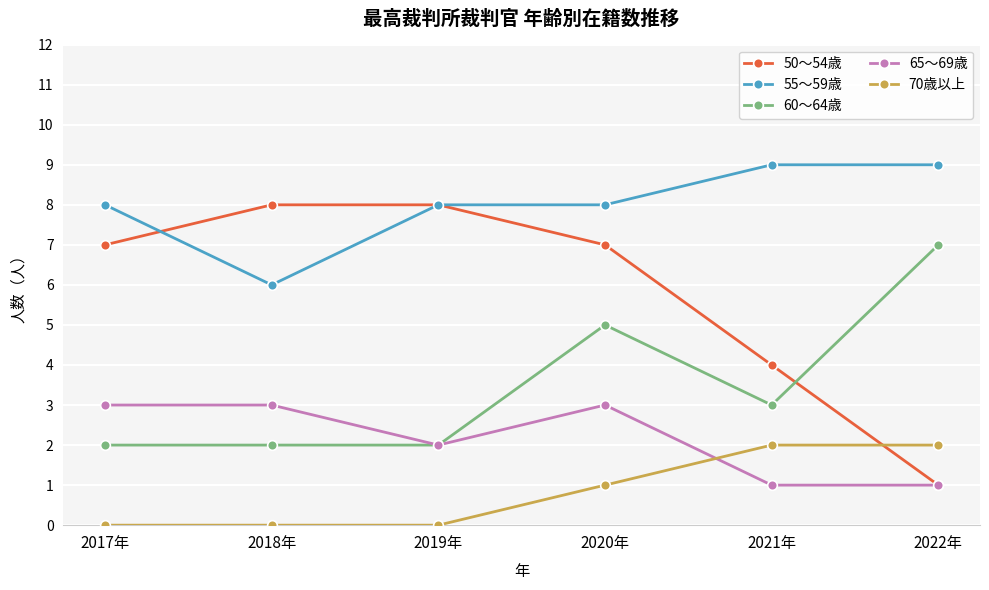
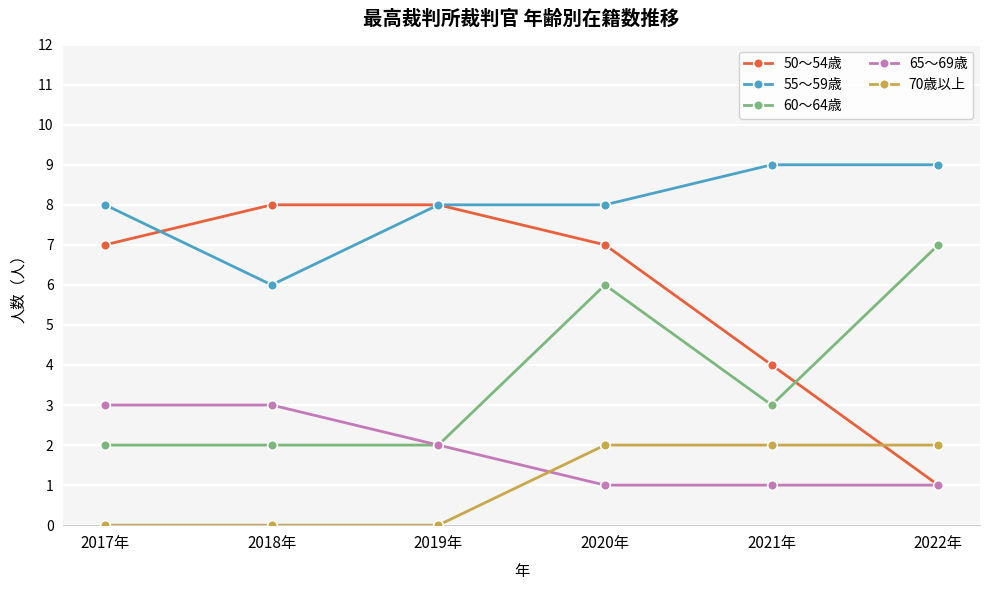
60～64歳, 2020年: 5 -> 6
65～69歳, 2020年: 3 -> 1
70歳以上, 2020年: 1 -> 2
